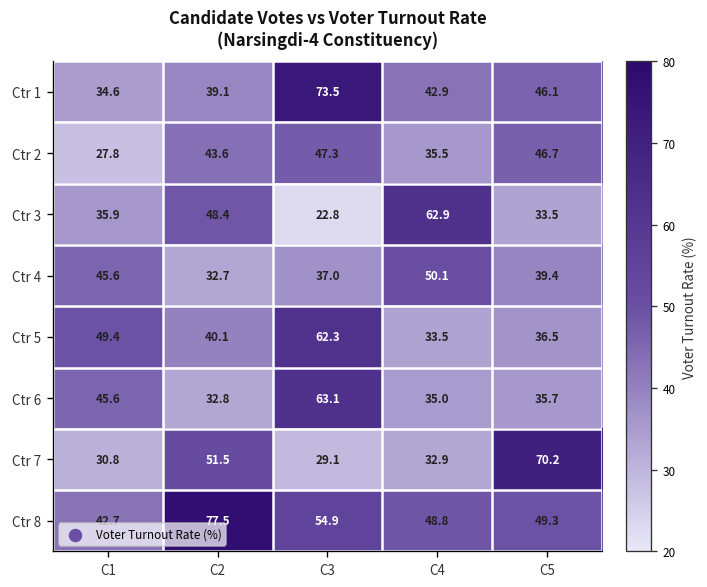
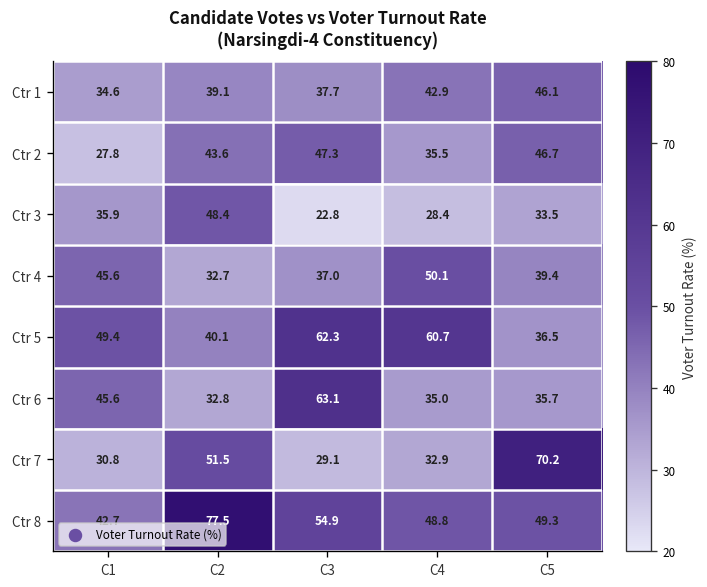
Ctr 1, C3: 73.5 -> 37.7
Ctr 3, C4: 62.9 -> 28.4
Ctr 5, C4: 33.5 -> 60.7
